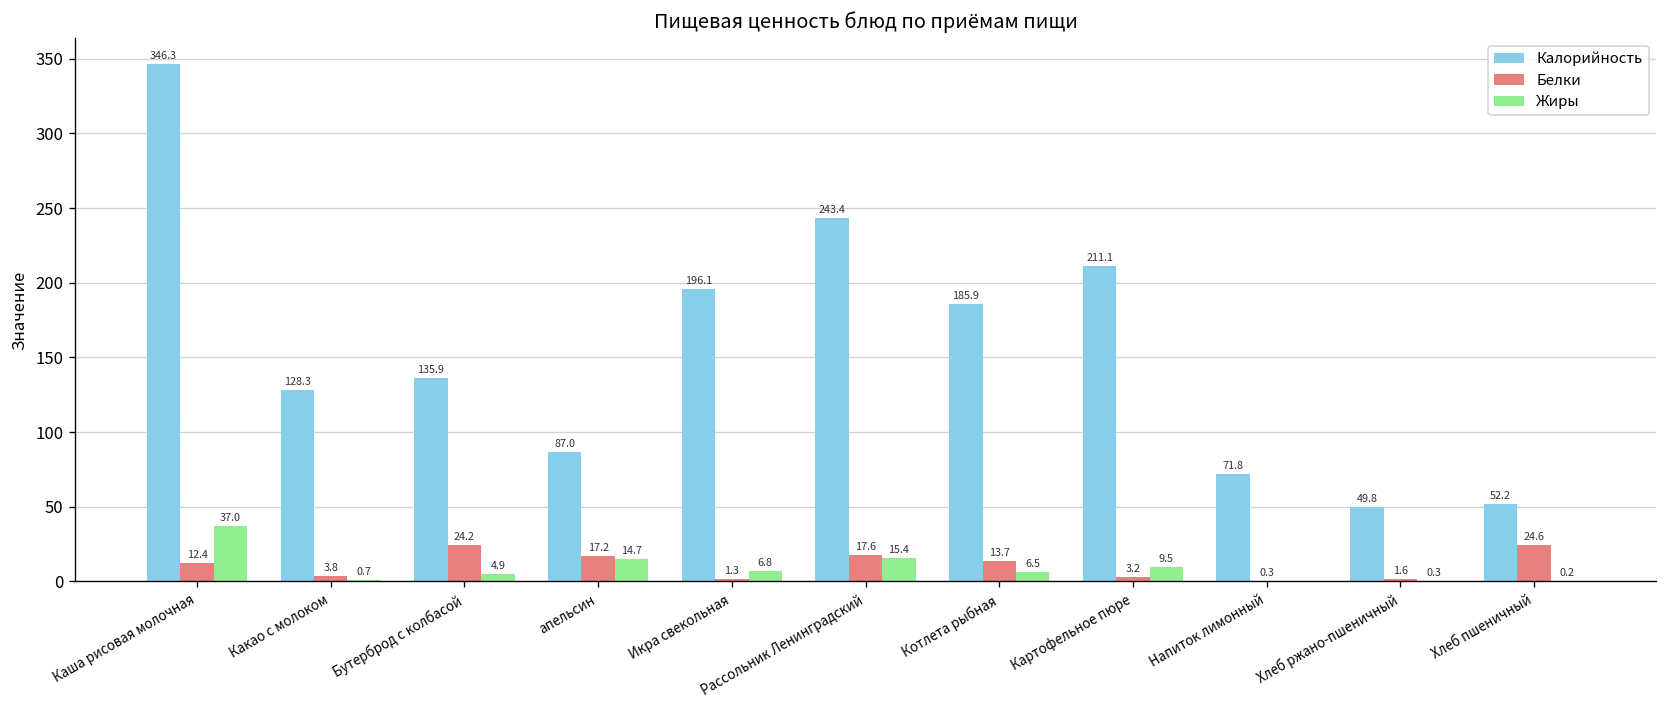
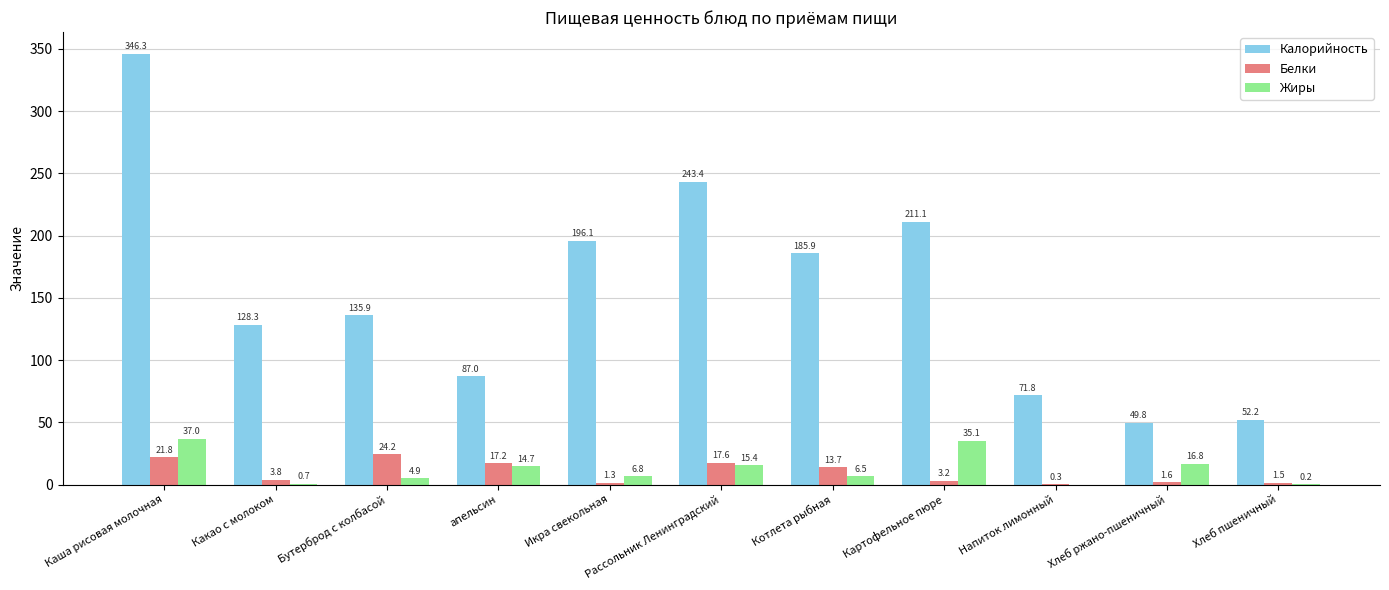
Белки, Каша рисовая молочная: 12.4 -> 21.8
Жиры, Картофельное пюре: 9.5 -> 35.1
Жиры, Хлеб ржано-пшеничный: 0.3 -> 16.8
Белки, Хлеб пшеничный: 24.6 -> 1.5
